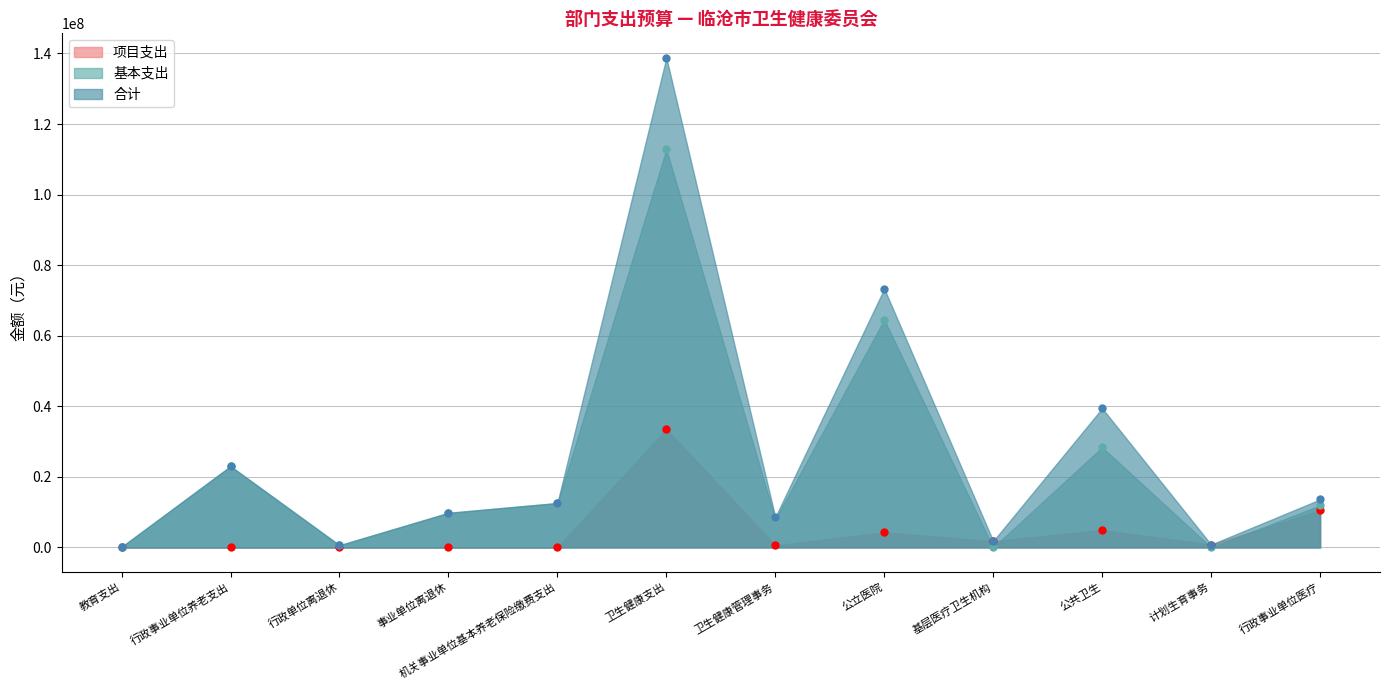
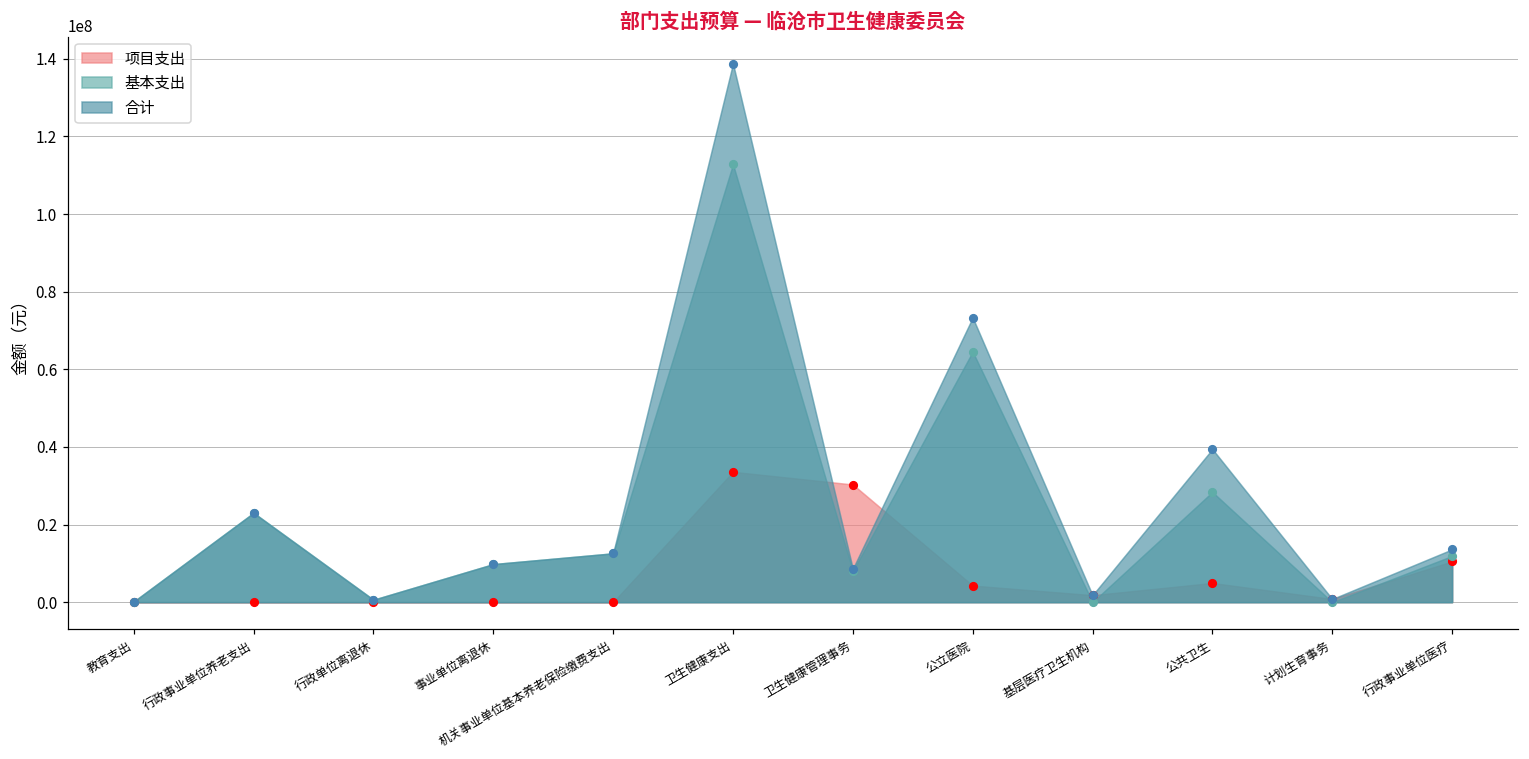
项目支出, 卫生健康管理事务: 1000000 -> 30000000
